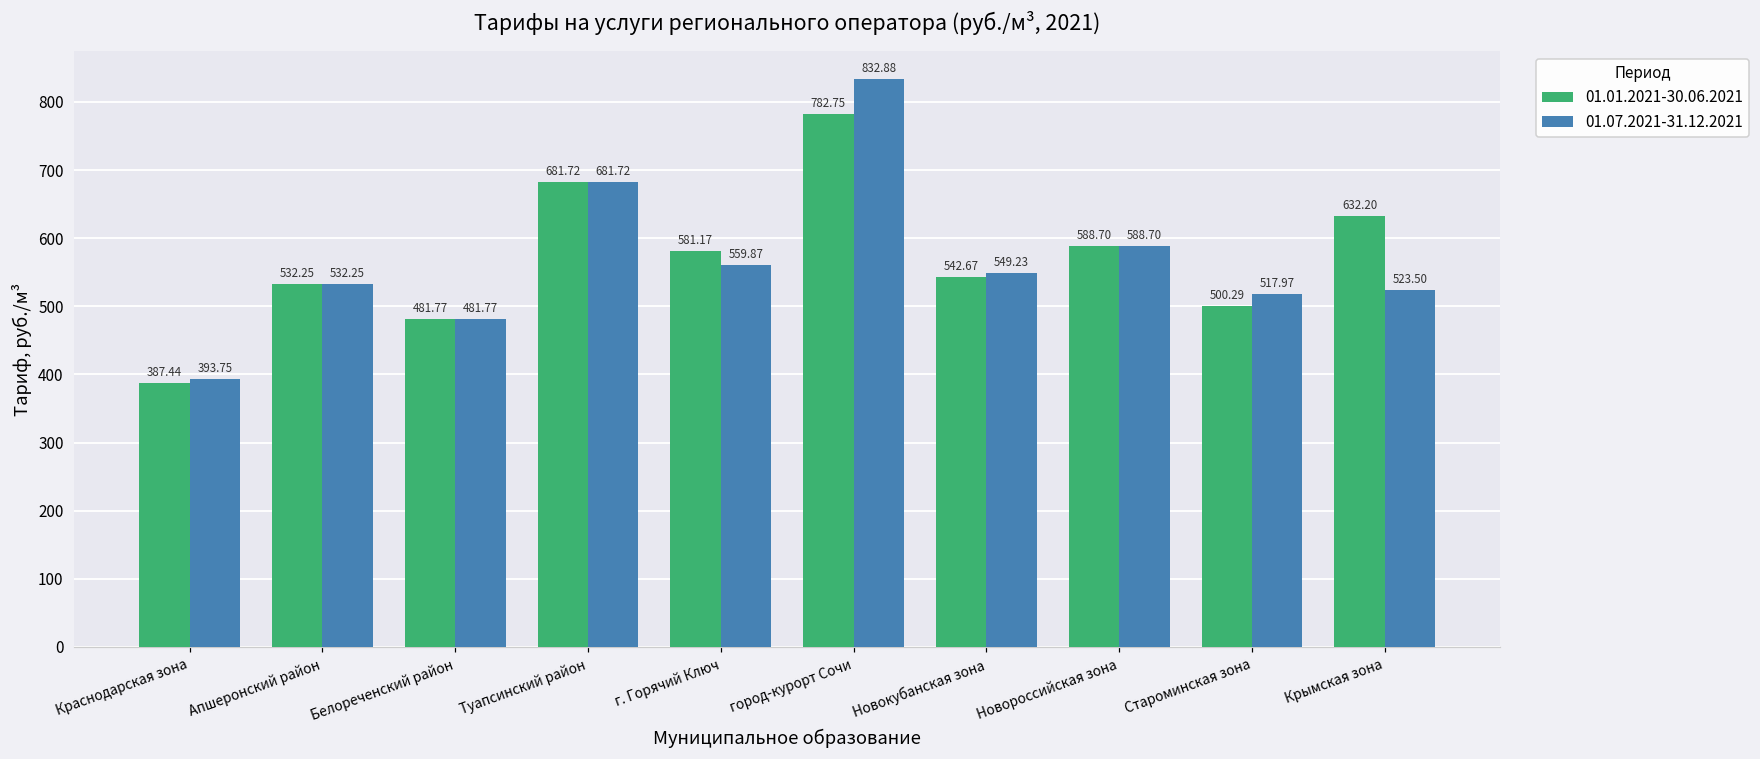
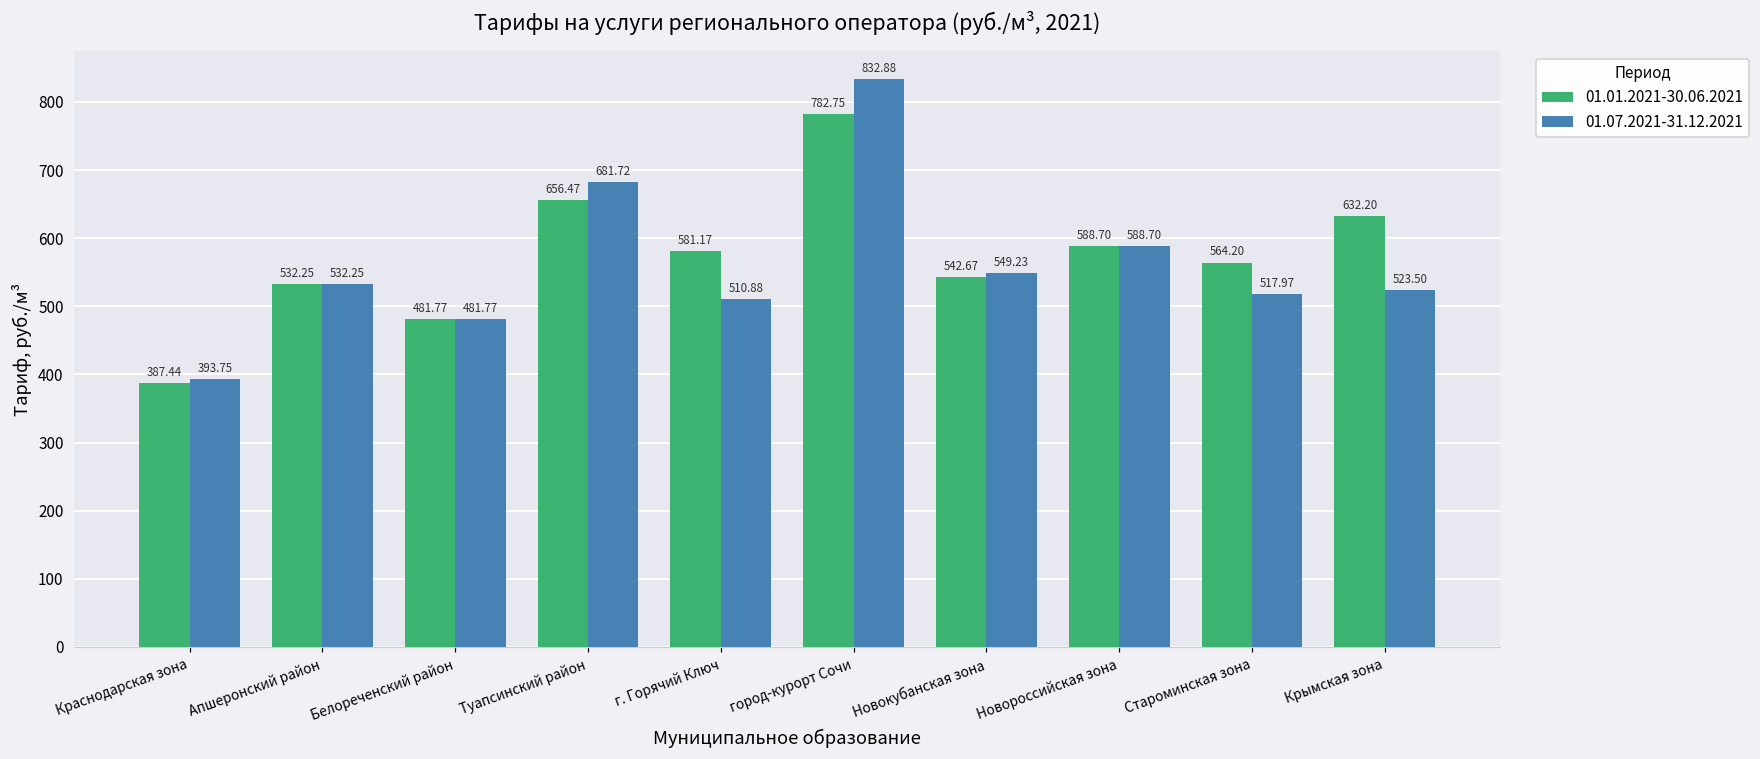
01.01.2021-30.06.2021, Туапсинский район: 681.72 -> 656.47
01.07.2021-31.12.2021, г. Горячий Ключ: 559.87 -> 510.88
01.01.2021-30.06.2021, Староминская зона: 500.29 -> 564.20
